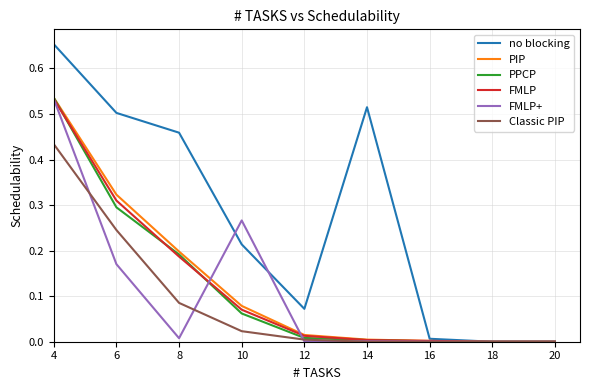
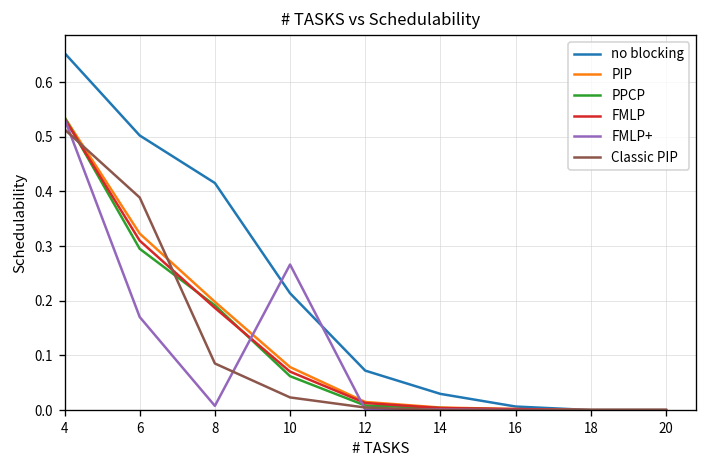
Classic PIP, 4: 0.43 -> 0.51
Classic PIP, 6: 0.25 -> 0.39
no blocking, 8: 0.46 -> 0.42
no blocking, 14: 0.51 -> 0.03
